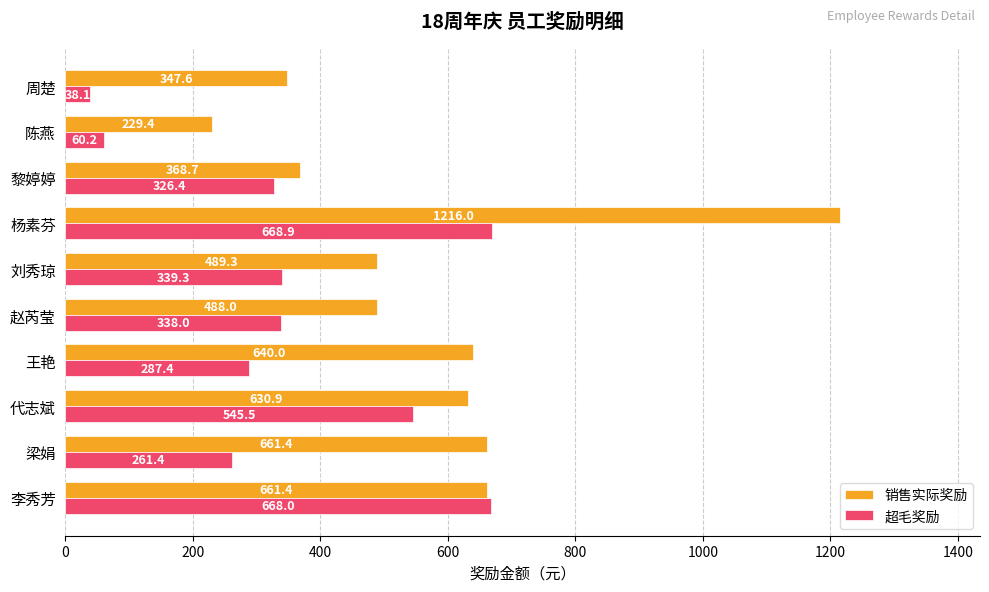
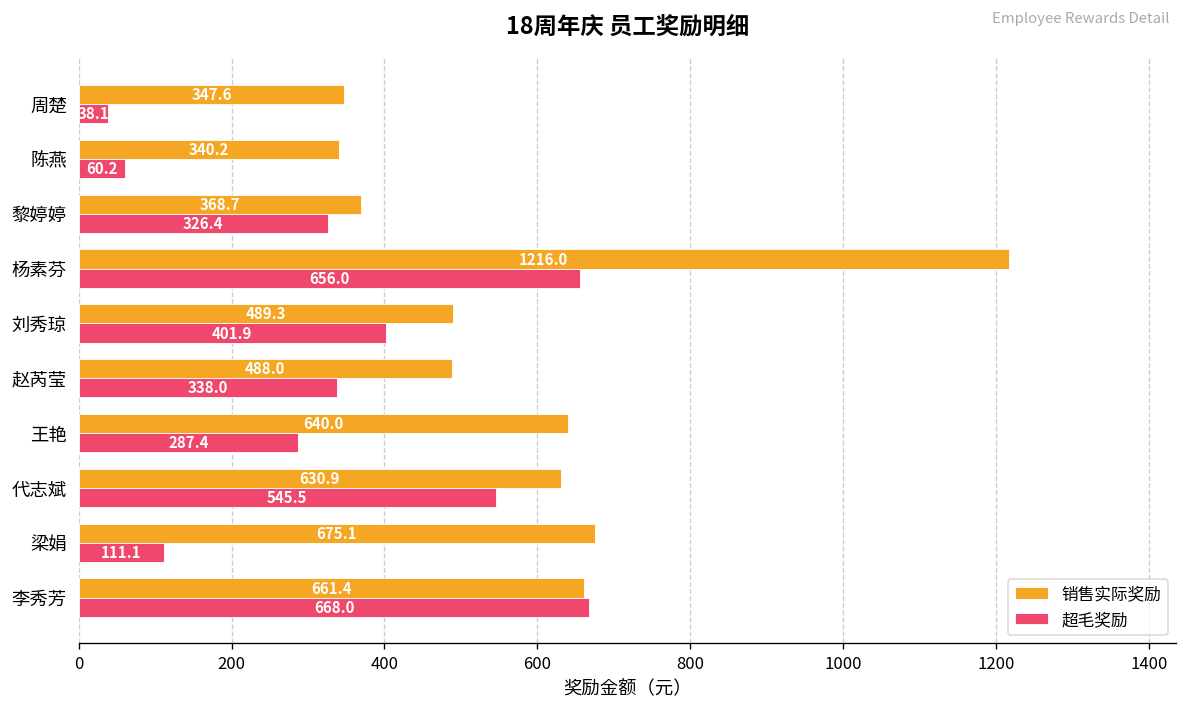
销售实际奖励, 陈燕: 229.4 -> 340.2
超毛奖励, 杨素芬: 668.9 -> 656.0
超毛奖励, 刘秀琼: 339.3 -> 401.9
销售实际奖励, 梁娟: 661.4 -> 675.1
超毛奖励, 梁娟: 261.4 -> 111.1
